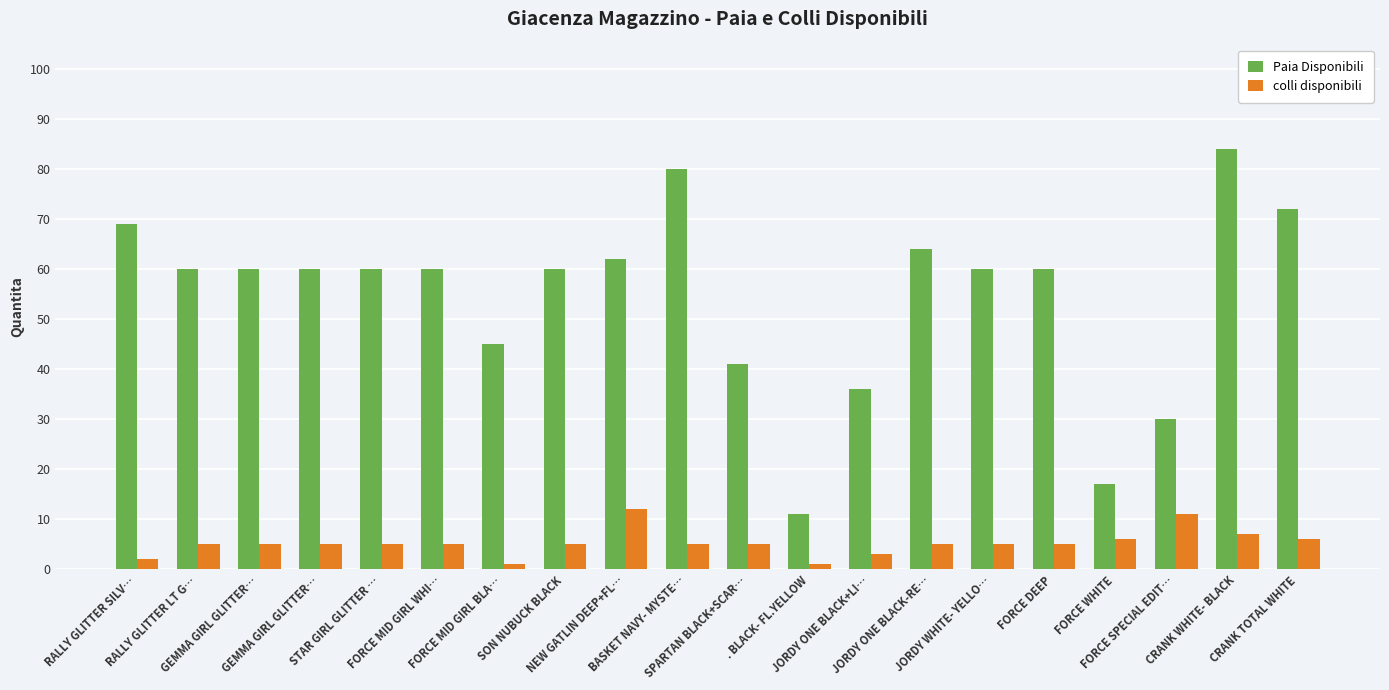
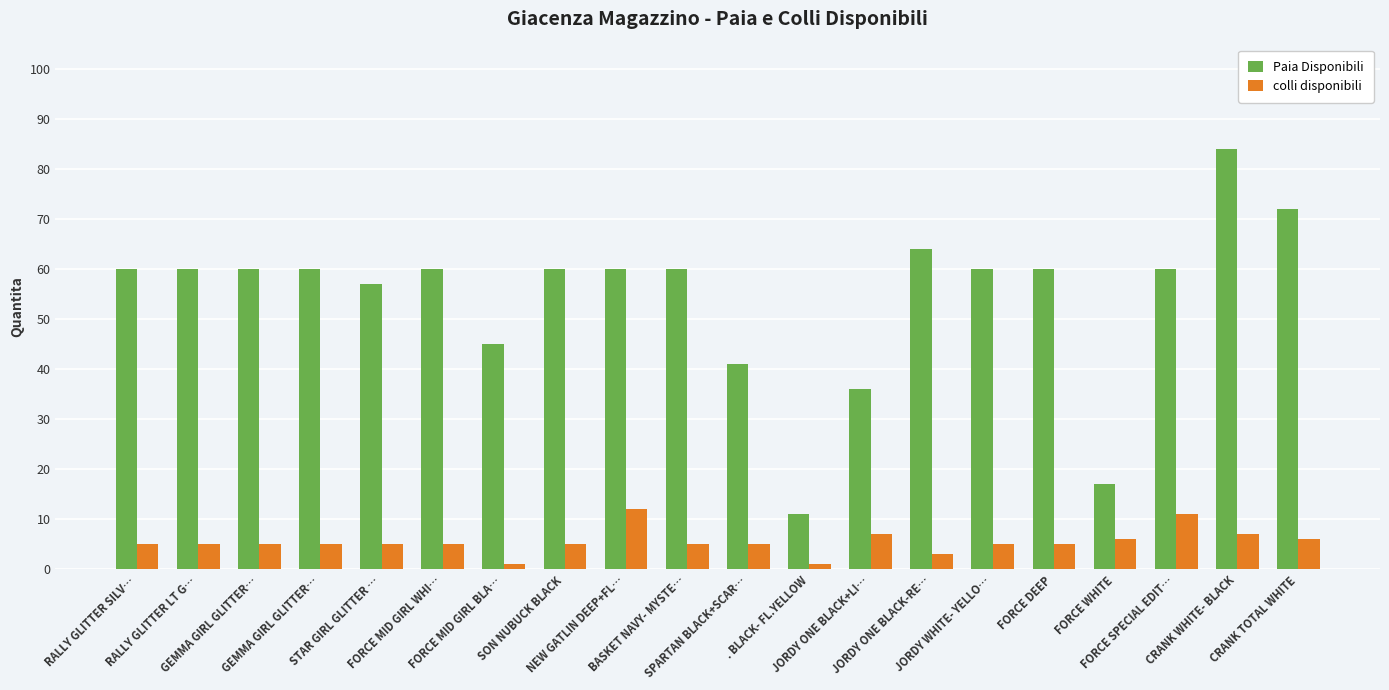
Paia Disponibili, RALLY GLITTER SILV…: 69 -> 60
colli disponibili, RALLY GLITTER SILV…: 2 -> 5
Paia Disponibili, STAR GIRL GLITTER …: 60 -> 57
Paia Disponibili, NEW GATLIN DEEP+FL…: 62 -> 60
Paia Disponibili, BASKET NAVY- MYSTE…: 80 -> 60
colli disponibili, JORDY ONE BLACK+LI…: 3 -> 7
colli disponibili, JORDY ONE BLACK-RE…: 5 -> 3
Paia Disponibili, FORCE SPECIAL EDIT…: 30 -> 60
